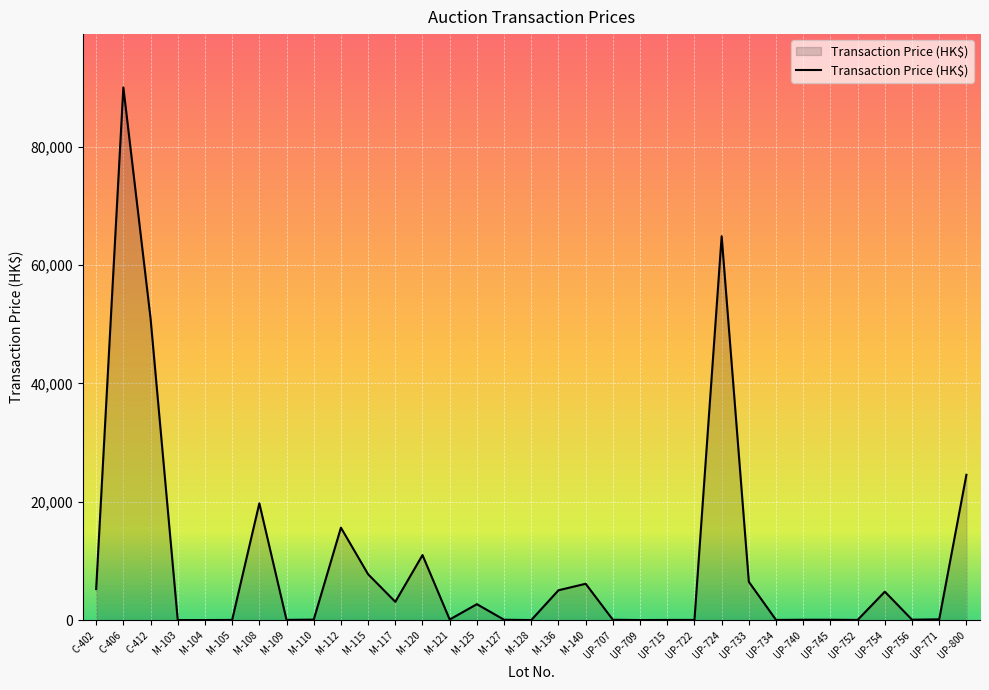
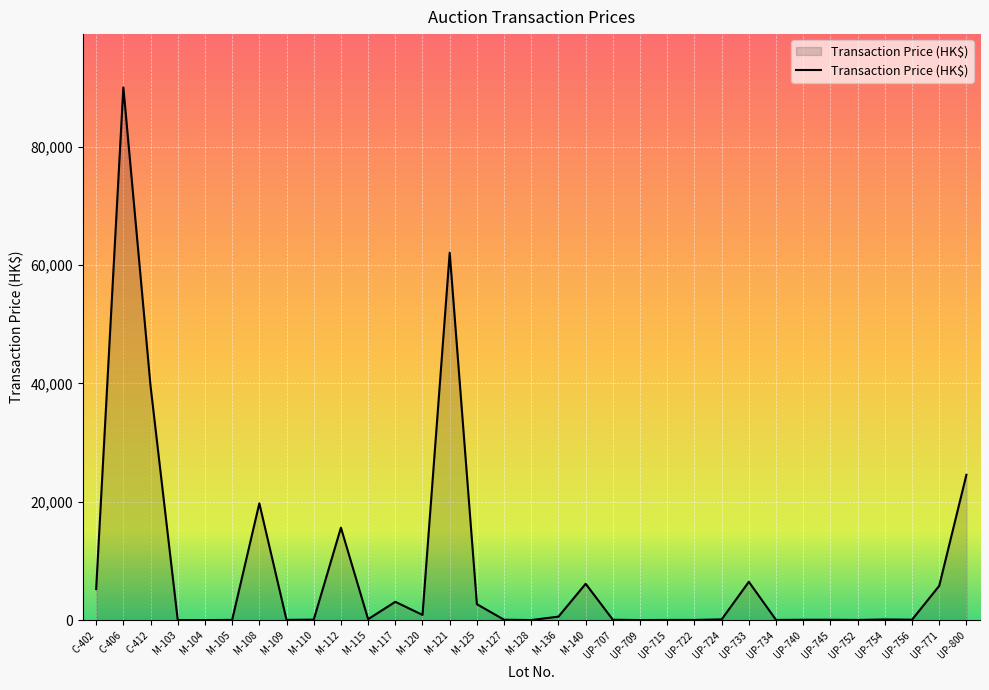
C-412: 51,000 -> 40,000
M-115: 8,000 -> 0
M-120: 11,000 -> 1,000
M-121: 0 -> 62,000
M-136: 5,000 -> 1,000
UP-724: 65,000 -> 0
UP-754: 5,000 -> 0
UP-771: 0 -> 6,000
